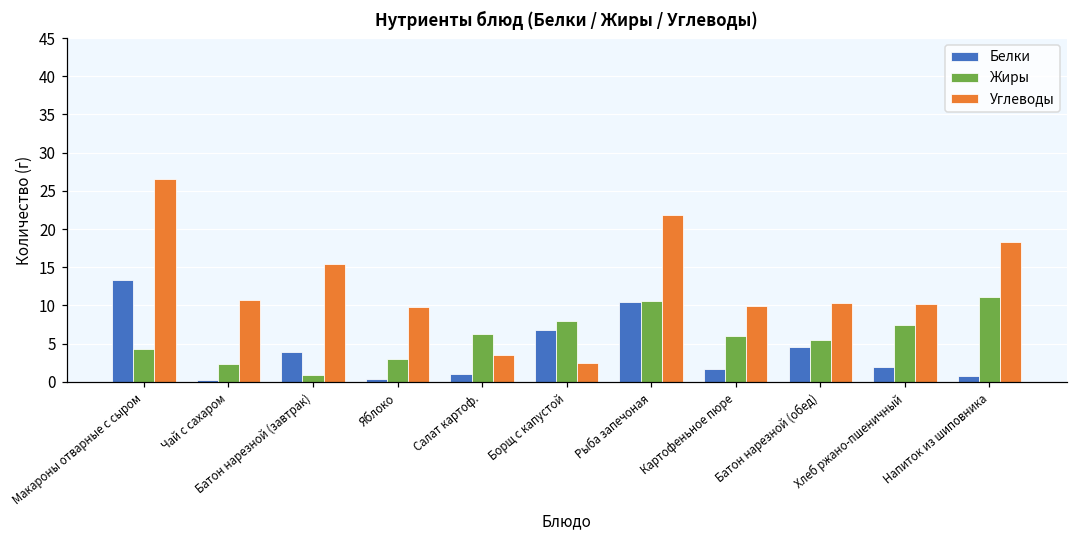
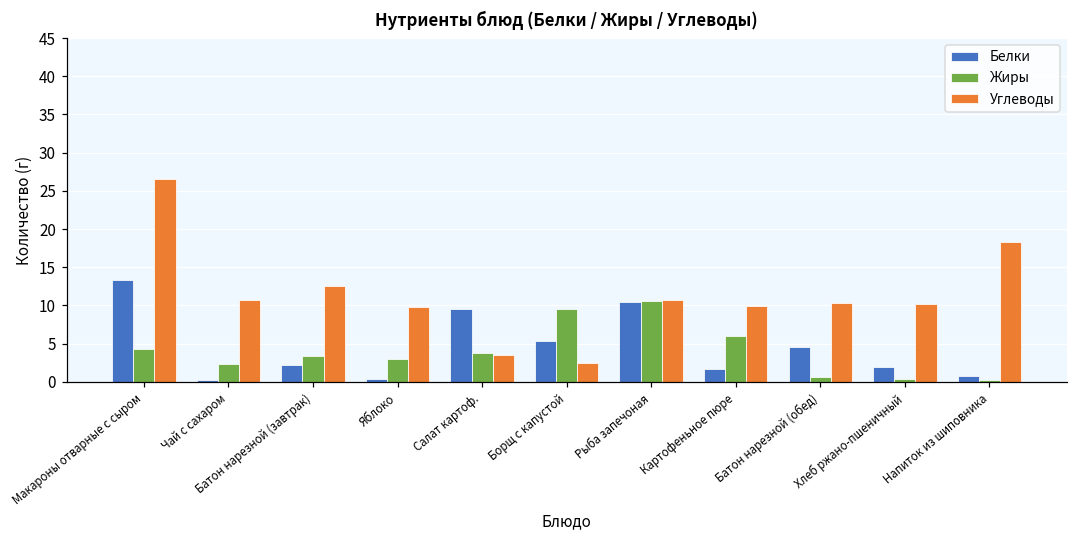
Белки, Батон нарезной (завтрак): 4 -> 2
Жиры, Батон нарезной (завтрак): 1 -> 3
Углеводы, Батон нарезной (завтрак): 15 -> 13
Белки, Салат картоф.: 1 -> 9
Жиры, Салат картоф.: 6 -> 4
Белки, Борщ с капустой: 7 -> 5
Жиры, Борщ с капустой: 8 -> 10
Углеводы, Рыба запечоная: 22 -> 11
Жиры, Батон нарезной (обед): 5 -> 1
Жиры, Хлеб ржано-пшеничный: 7 -> 0
Жиры, Напиток из шиповника: 11 -> 0
